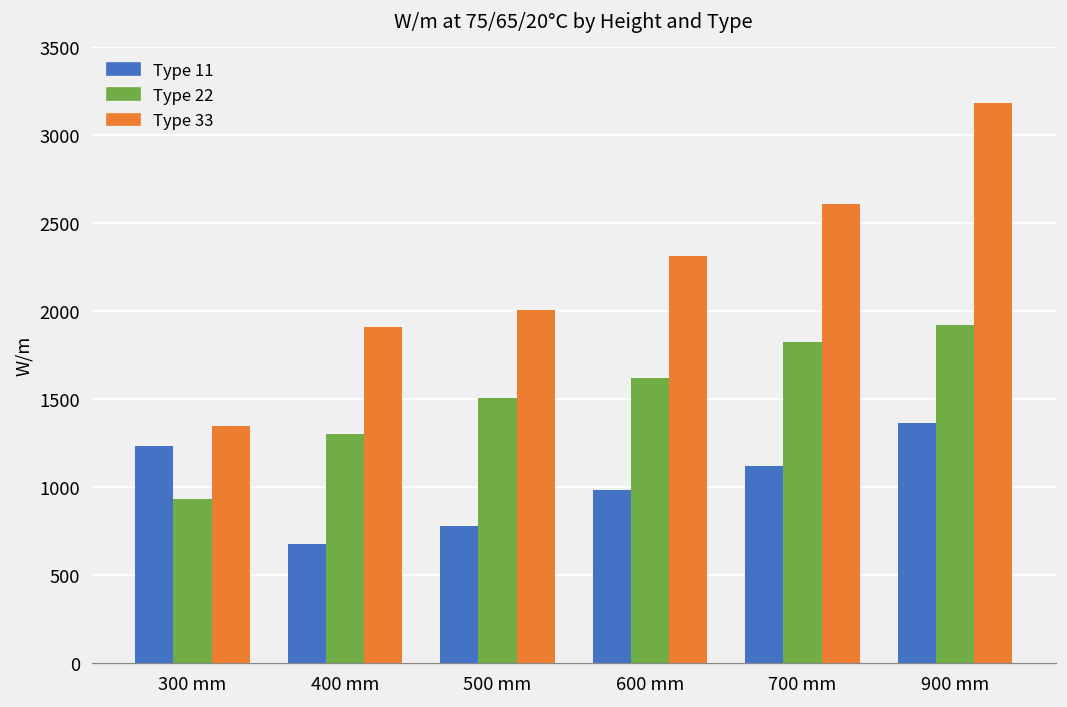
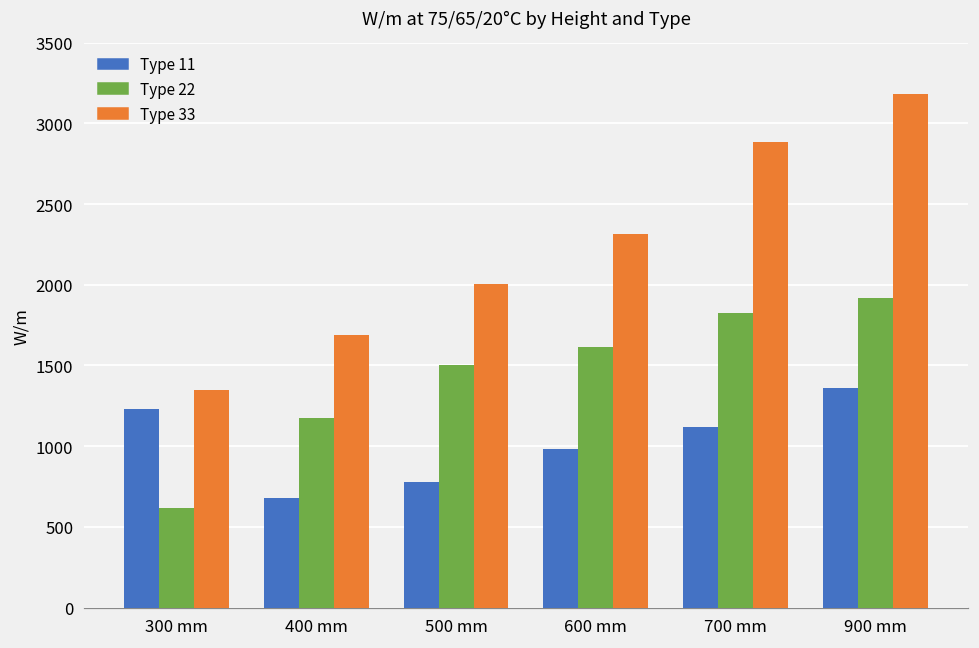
Type 22, 300 mm: 930 -> 620
Type 22, 400 mm: 1300 -> 1170
Type 33, 400 mm: 1910 -> 1690
Type 33, 700 mm: 2610 -> 2890
